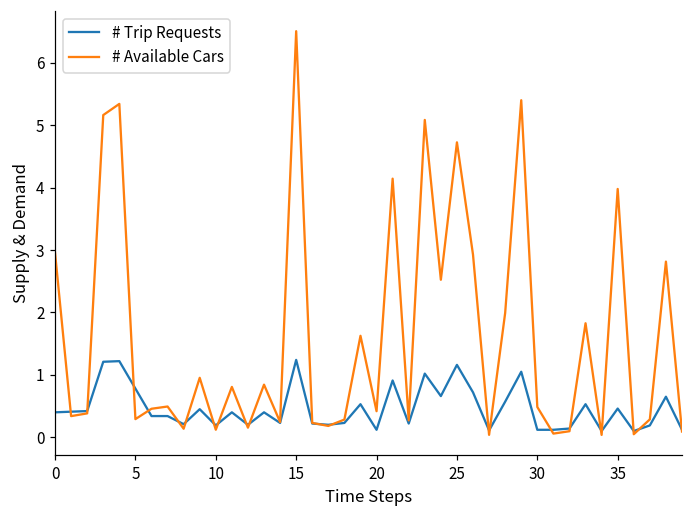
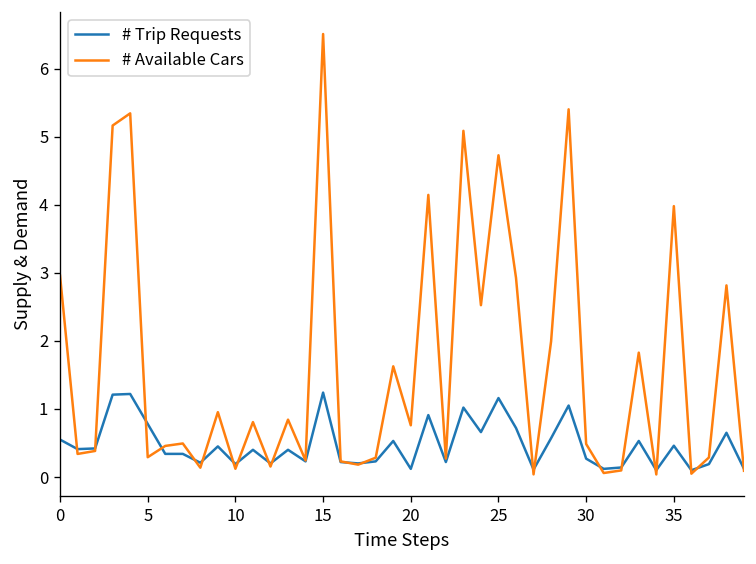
# Trip Requests, 0: 0.4 -> 0.6
# Available Cars, 20: 0.4 -> 0.8
# Trip Requests, 30: 0.1 -> 0.3
